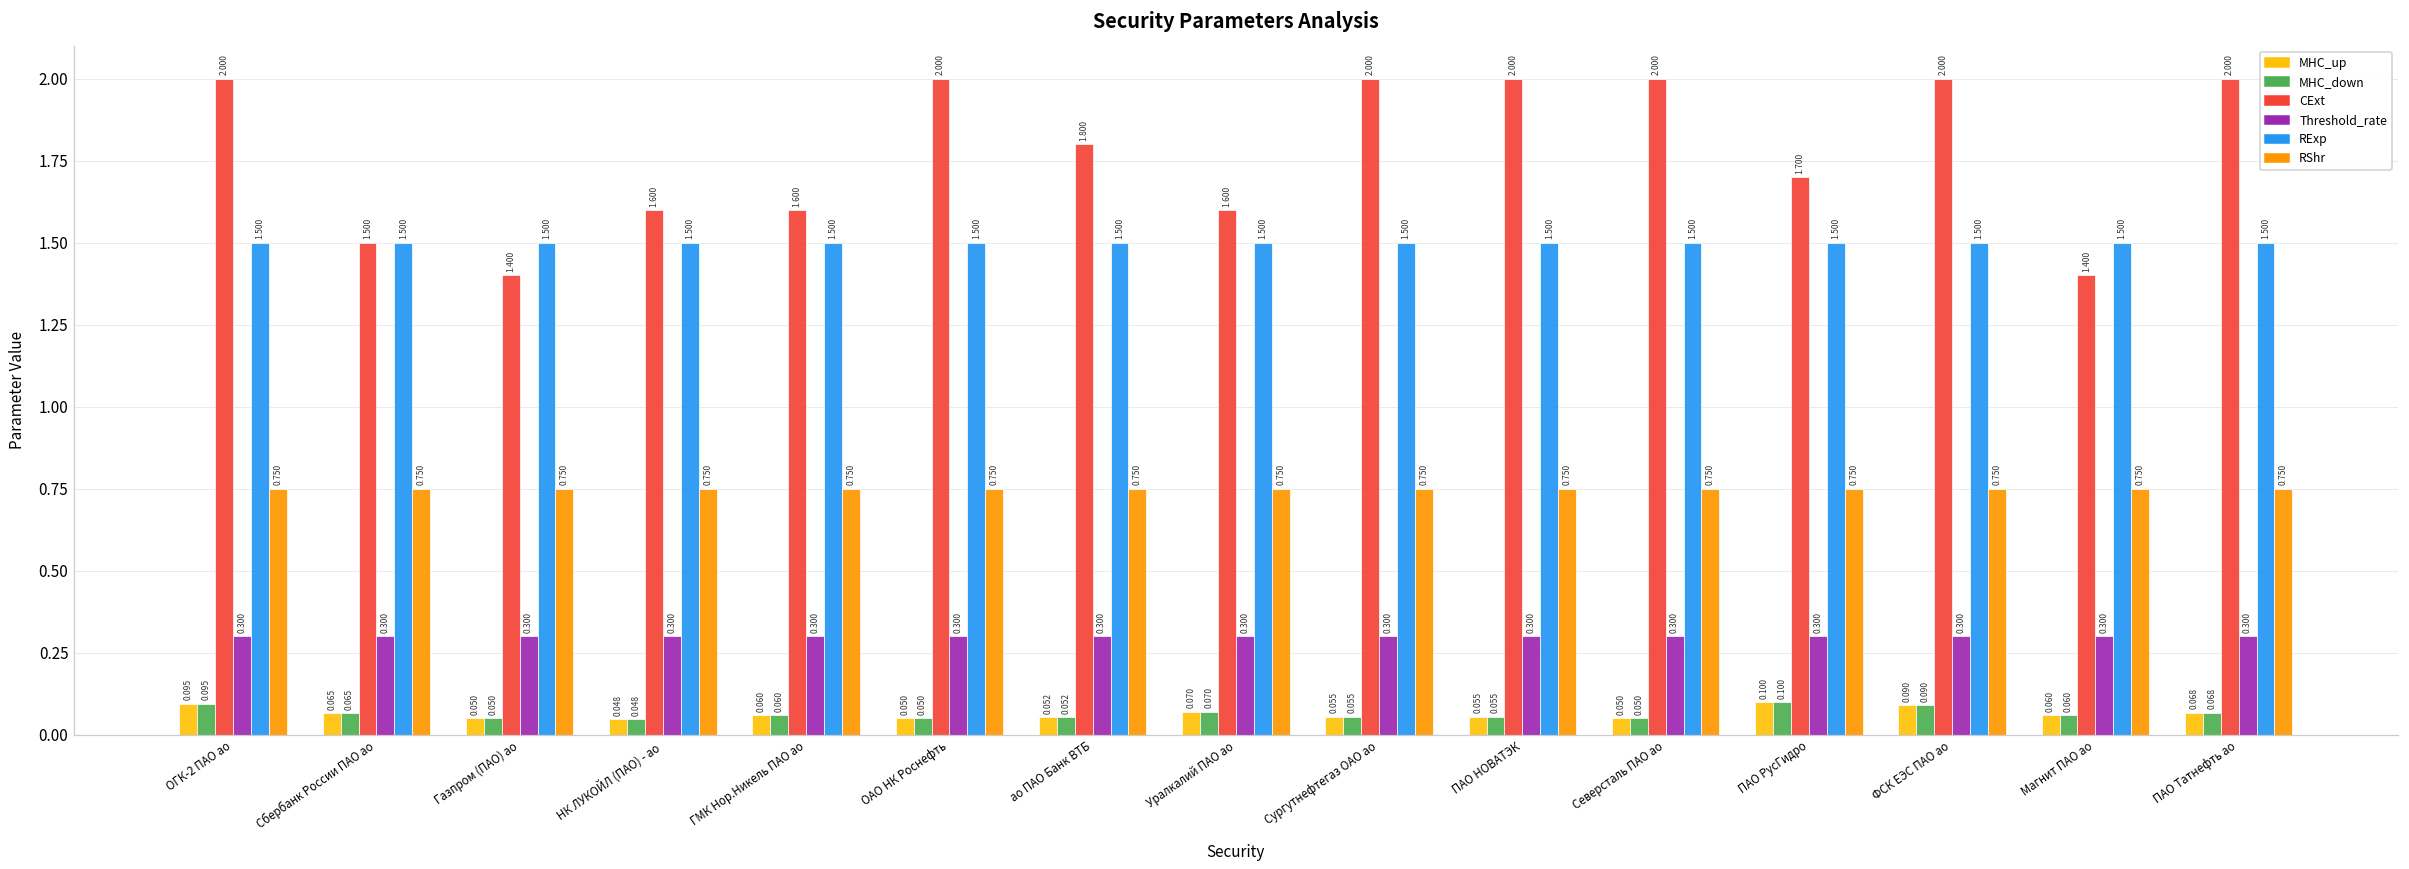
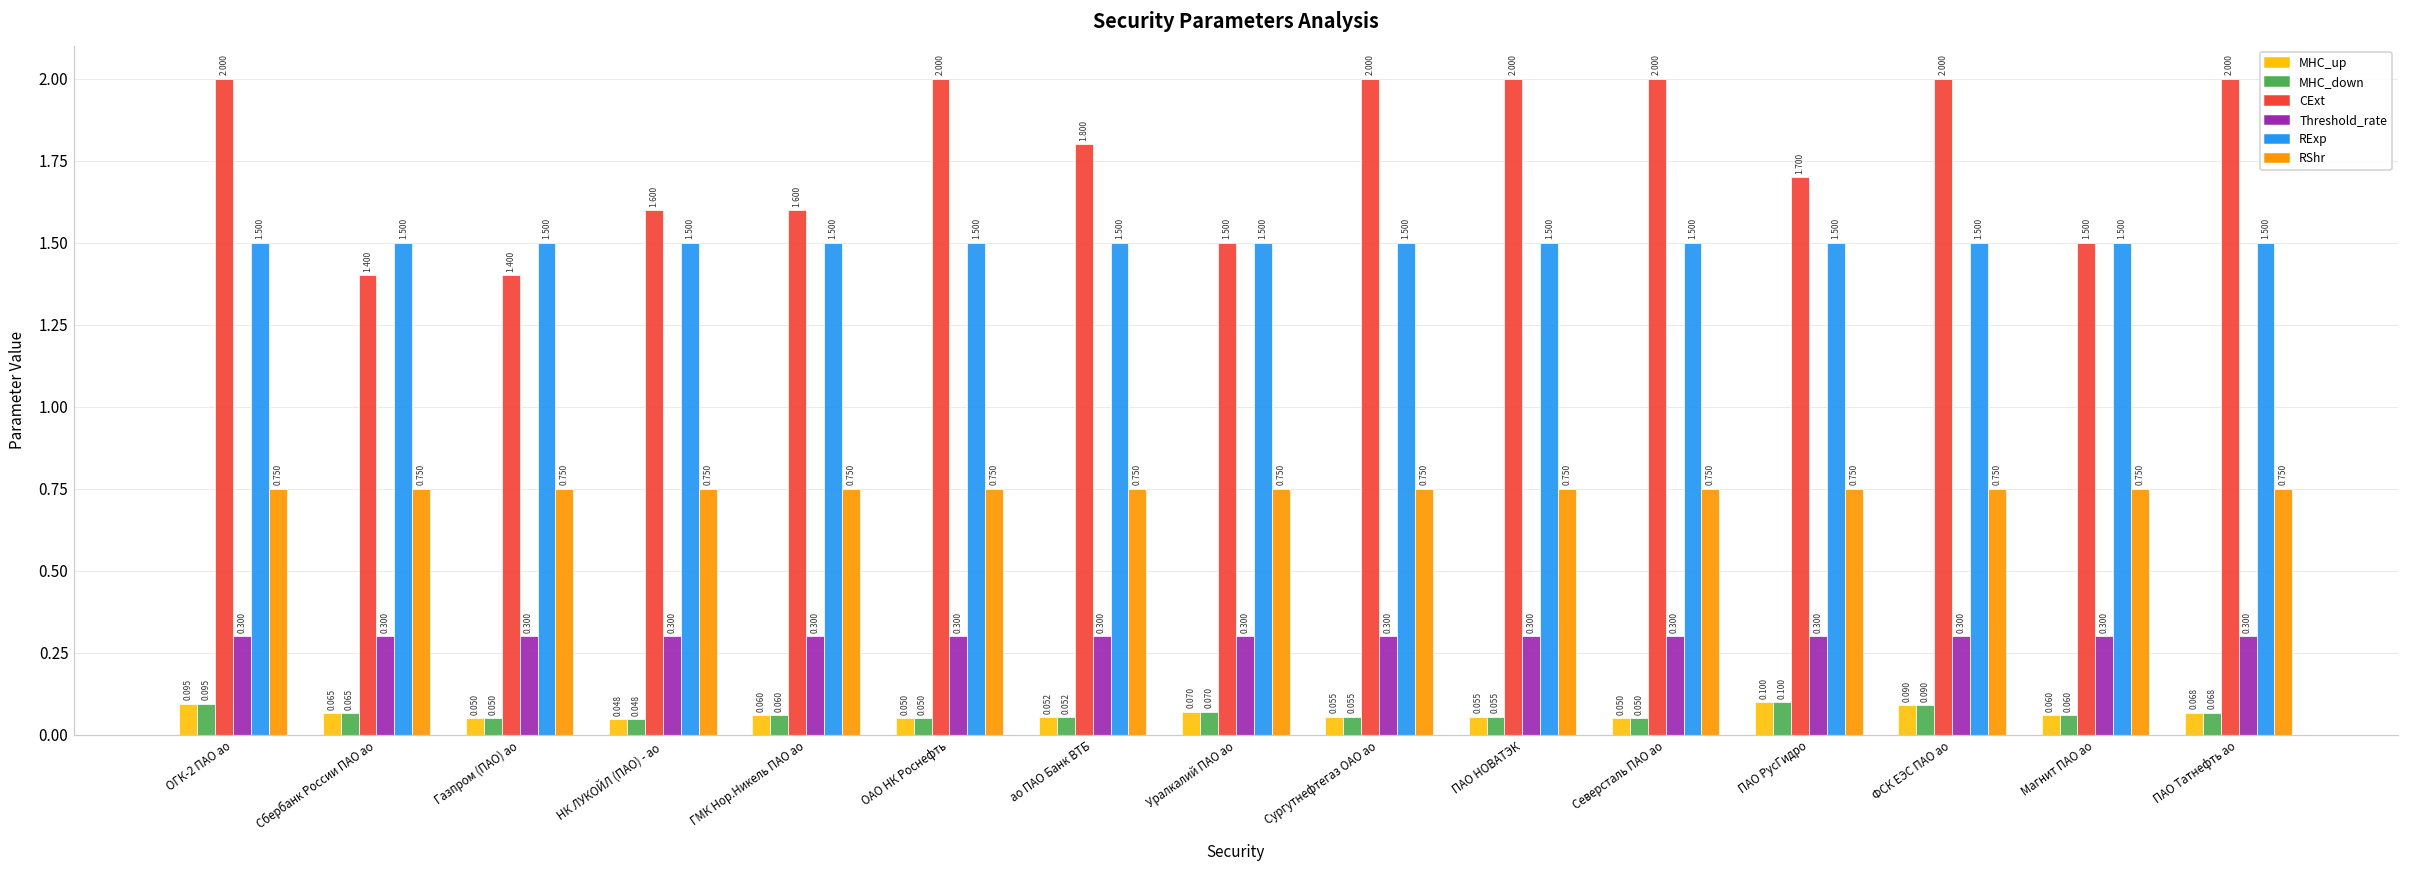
CExt, Сбербанк России ПАО ао: 1.500 -> 1.400
CExt, Уралкалий ПАО ао: 1.600 -> 1.500
CExt, Магнит ПАО ао: 1.400 -> 1.500
